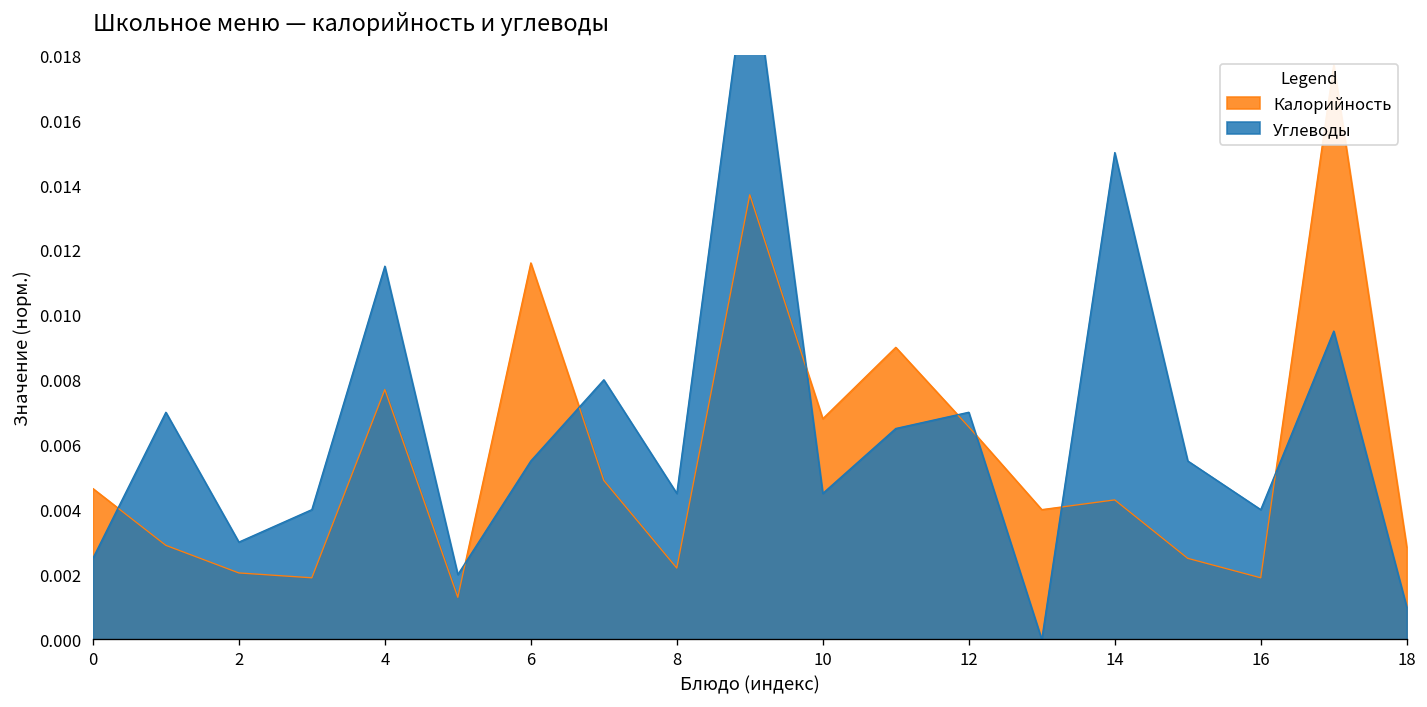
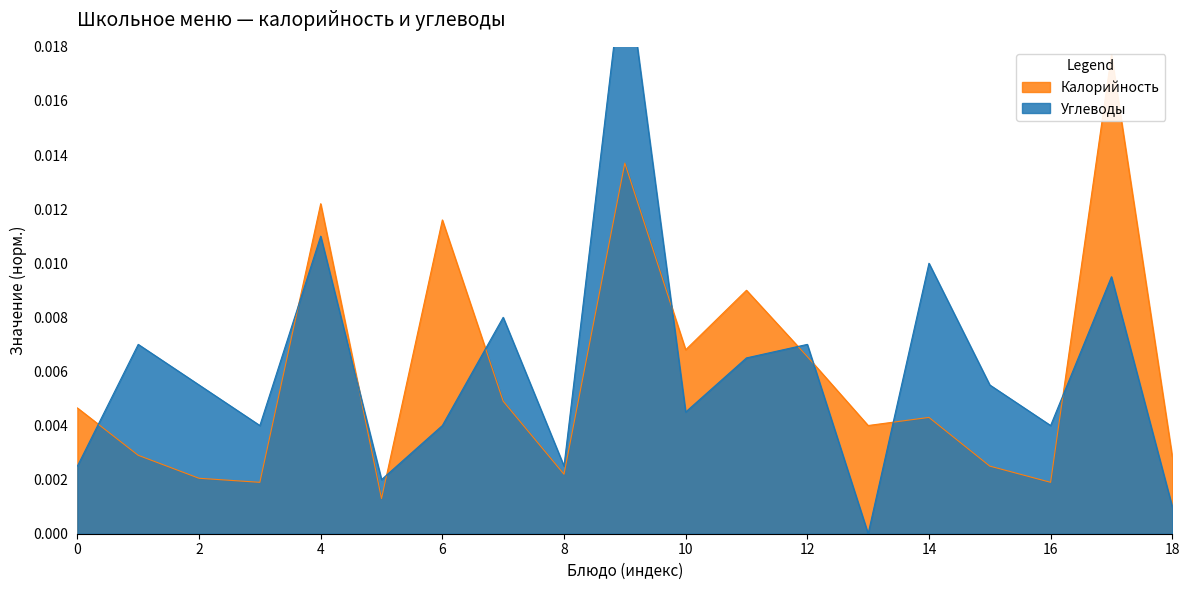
Углеводы, 2: 0.0030 -> 0.0055
Калорийность, 4: 0.0077 -> 0.0122
Углеводы, 4: 0.0115 -> 0.0110
Углеводы, 6: 0.0055 -> 0.0040
Углеводы, 8: 0.0045 -> 0.0025
Углеводы, 14: 0.0150 -> 0.0100
